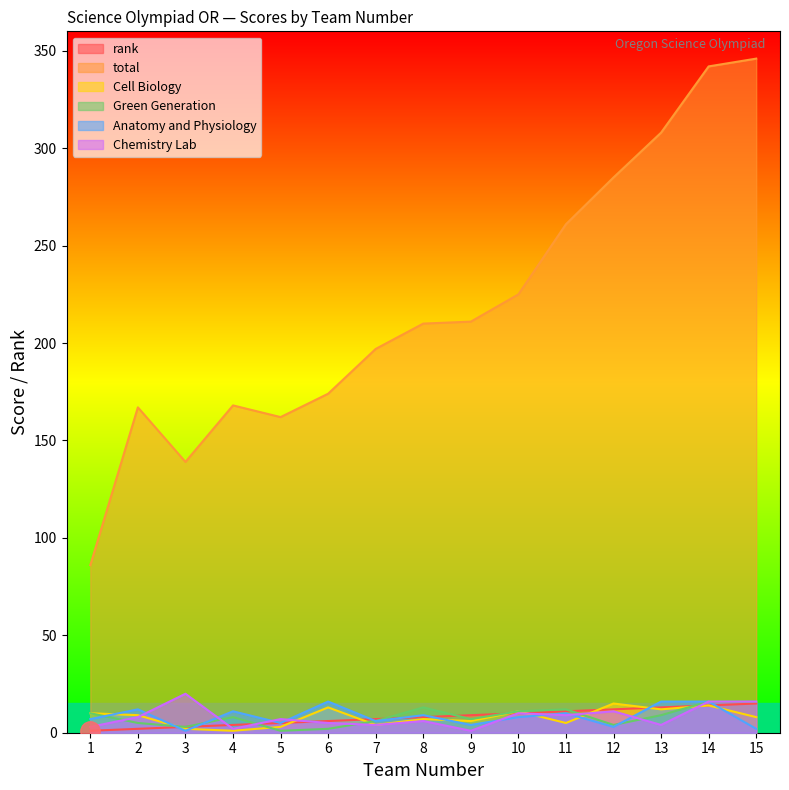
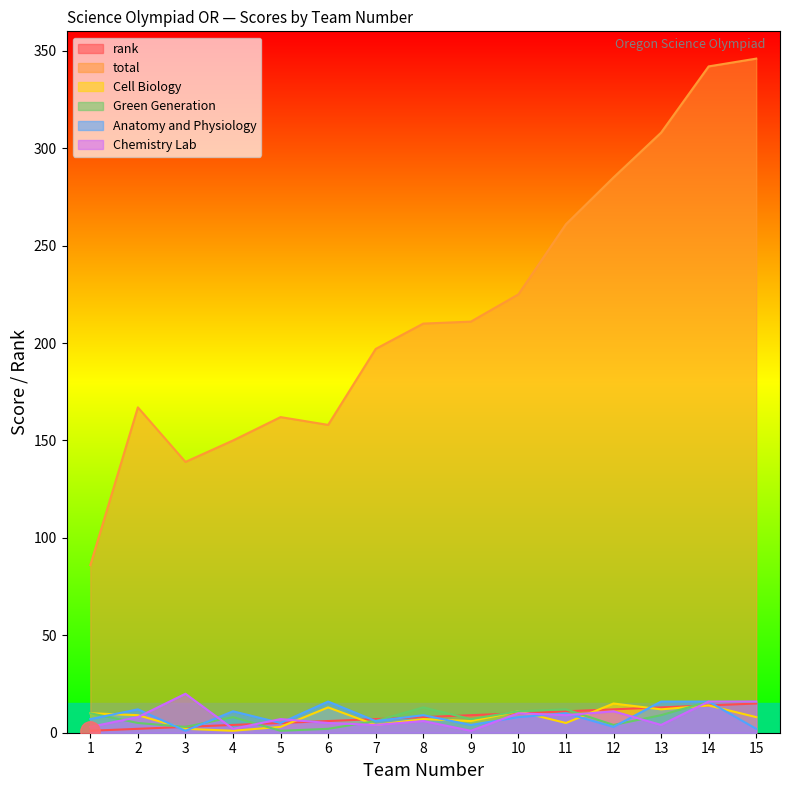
total, 4: 168 -> 150
total, 6: 174 -> 158
